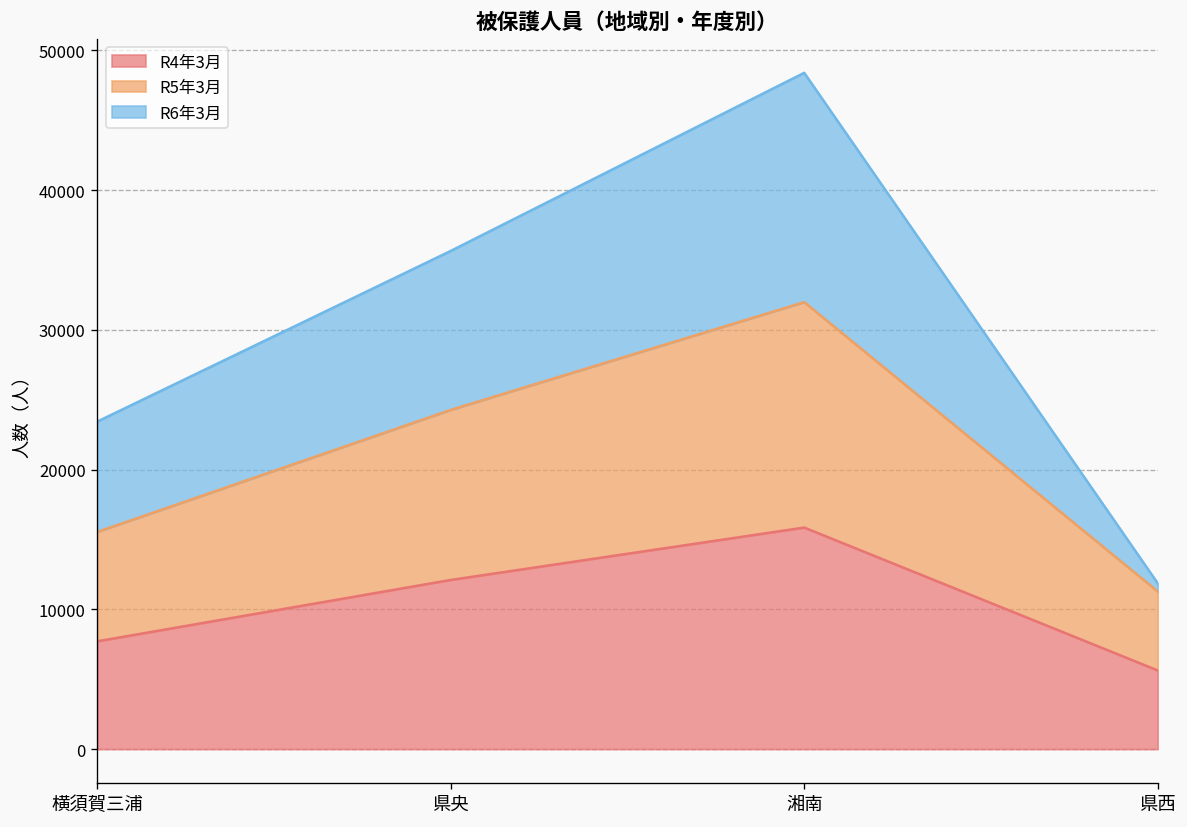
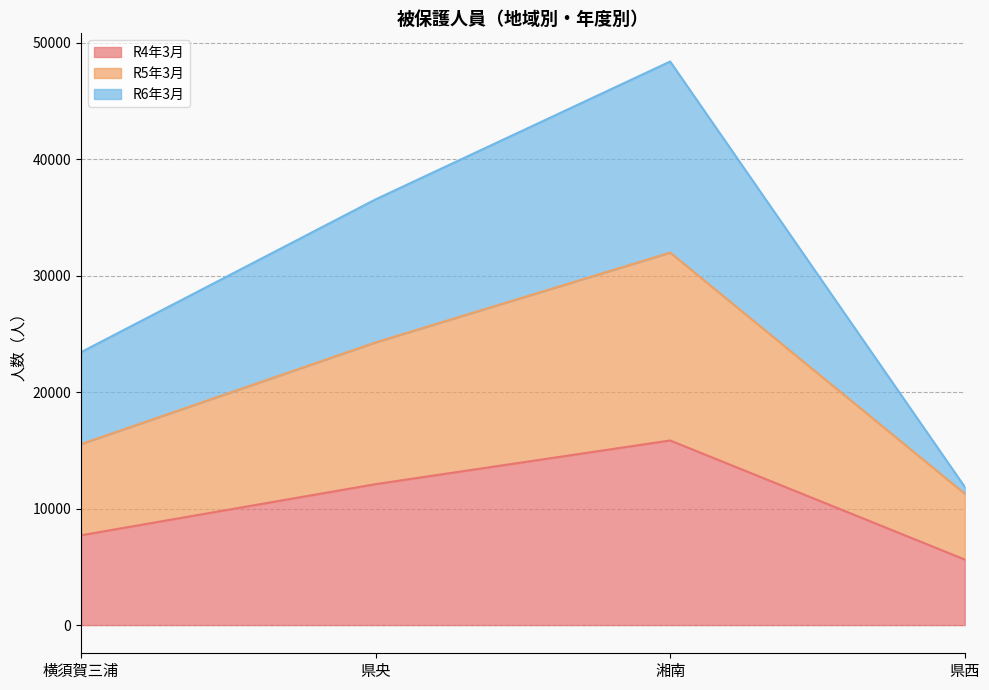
R6年3月, 県央: 11400 -> 12300
